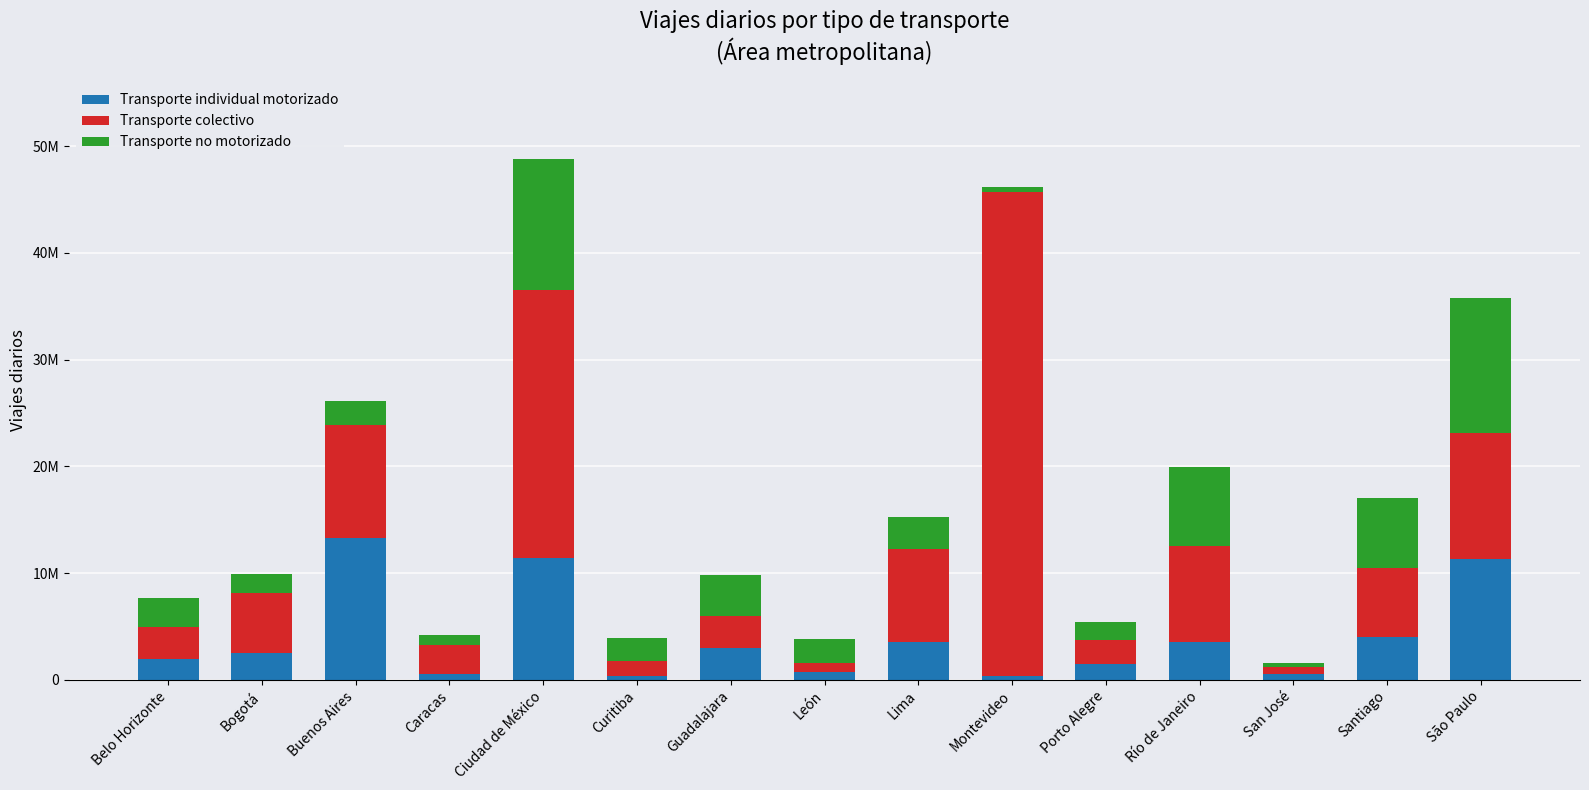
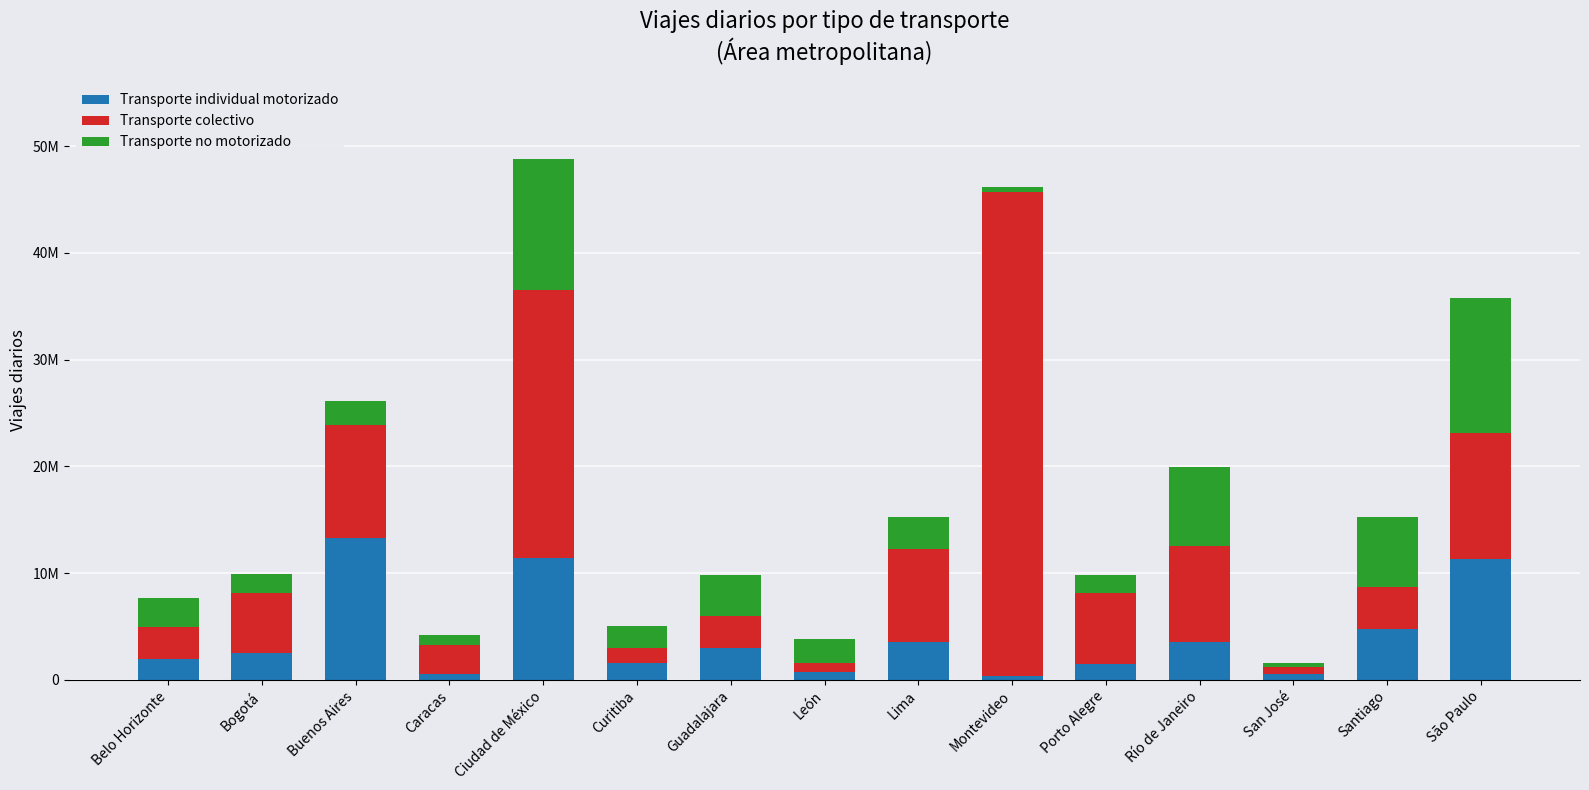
Transporte individual motorizado, Curitiba: 400000 -> 1500000
Transporte colectivo, Porto Alegre: 2300000 -> 6700000
Transporte individual motorizado, Santiago: 4000000 -> 4800000
Transporte colectivo, Santiago: 6500000 -> 3900000
